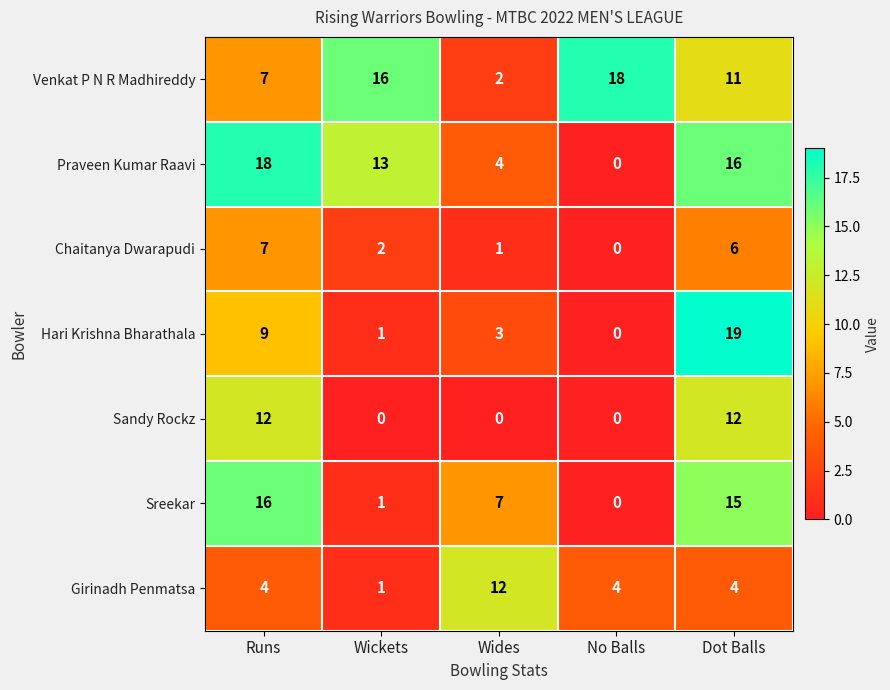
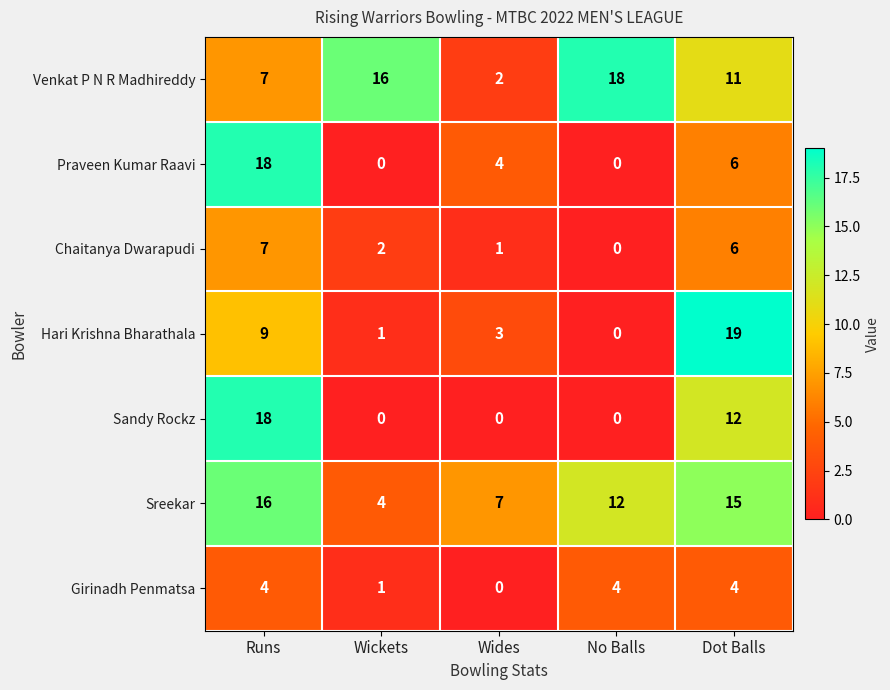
Praveen Kumar Raavi, Wickets: 13 -> 0
Praveen Kumar Raavi, Dot Balls: 16 -> 6
Sandy Rockz, Runs: 12 -> 18
Sreekar, Wickets: 1 -> 4
Sreekar, No Balls: 0 -> 12
Girinadh Penmatsa, Wides: 12 -> 0
